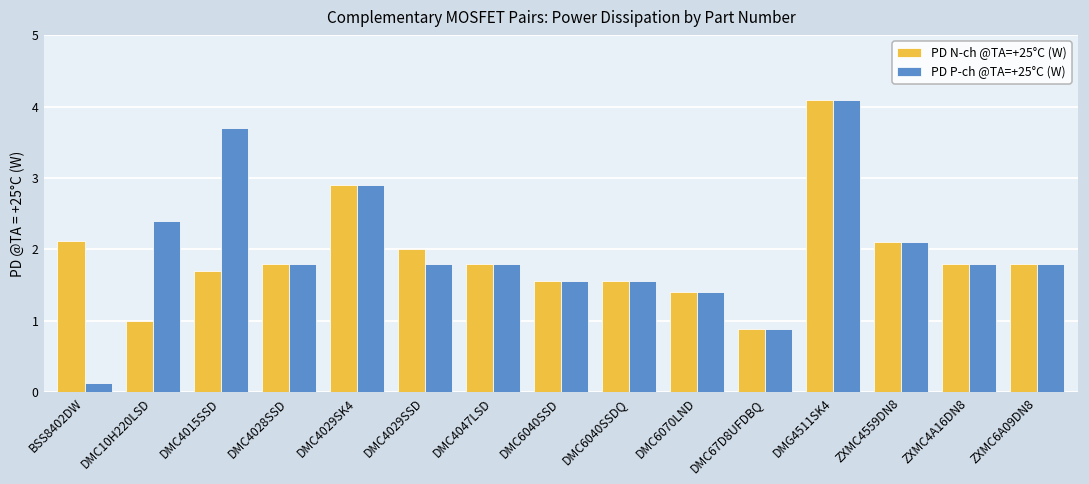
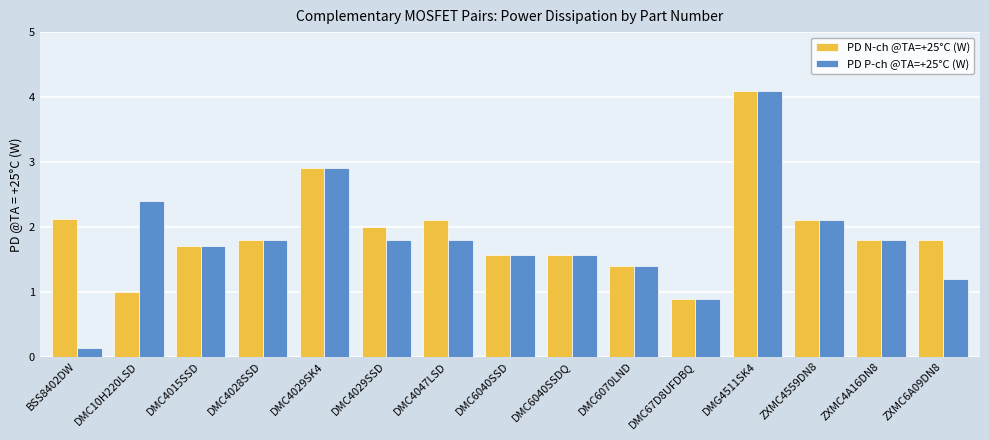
PD P-ch @TA=+25°C (W), DMC4015SSD: 3.7 -> 1.7
PD N-ch @TA=+25°C (W), DMC4047LSD: 1.8 -> 2.1
PD P-ch @TA=+25°C (W), ZXMC6A09DN8: 1.8 -> 1.2
